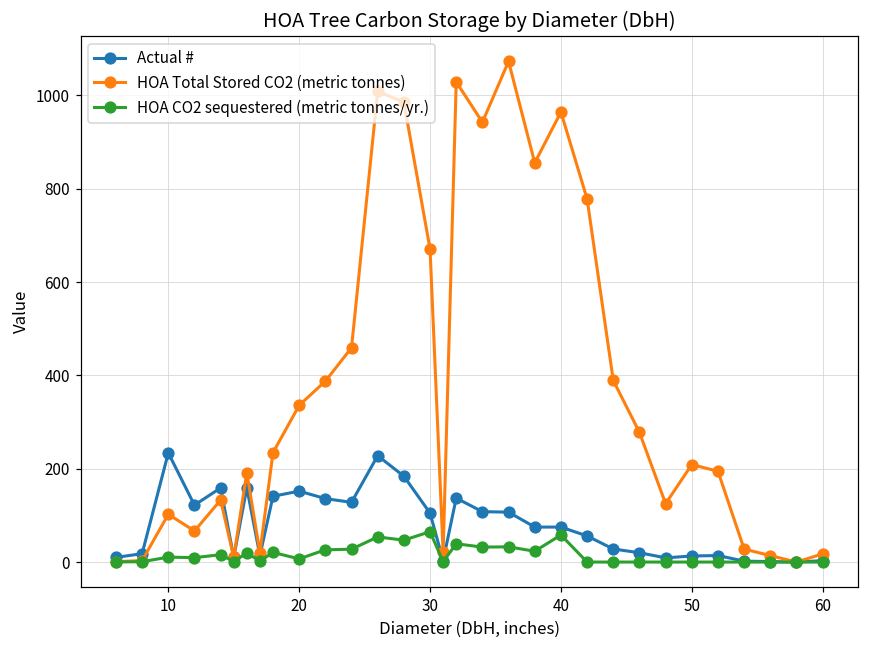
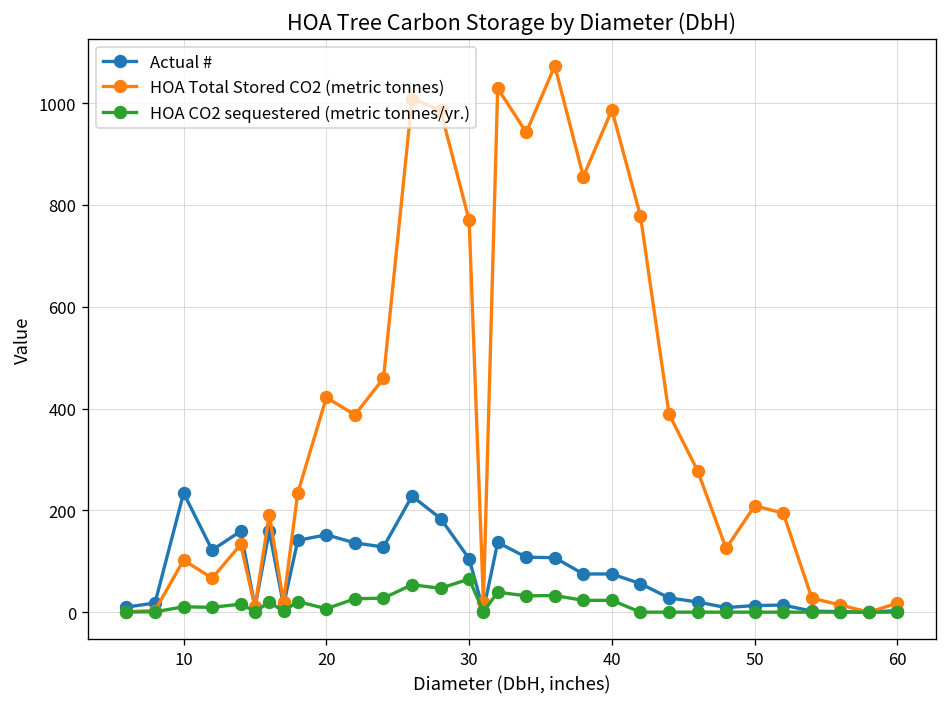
HOA Total Stored CO2 (metric tonnes), 20: 340 -> 420
HOA Total Stored CO2 (metric tonnes), 30: 670 -> 770
HOA Total Stored CO2 (metric tonnes), 40: 960 -> 990
HOA CO2 sequestered (metric tonnes/yr.), 40: 60 -> 20
